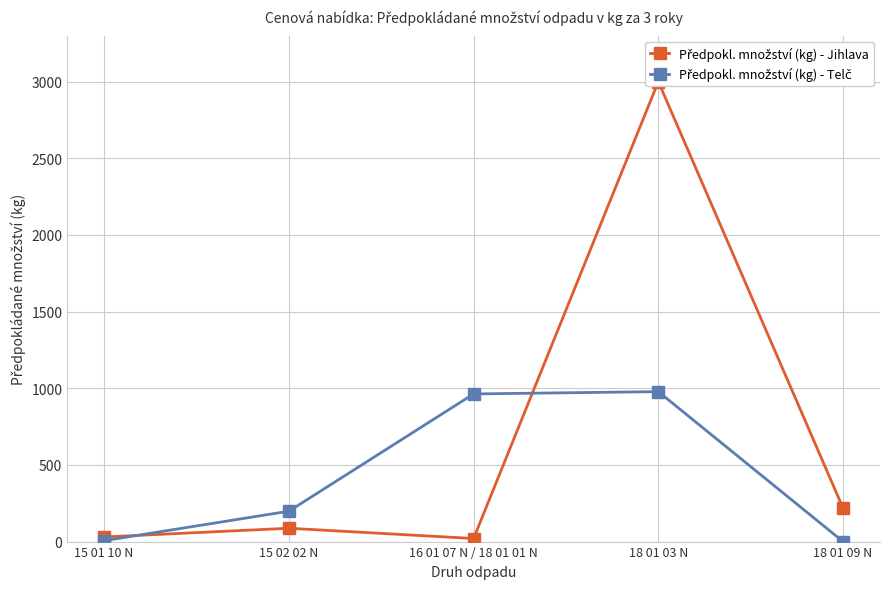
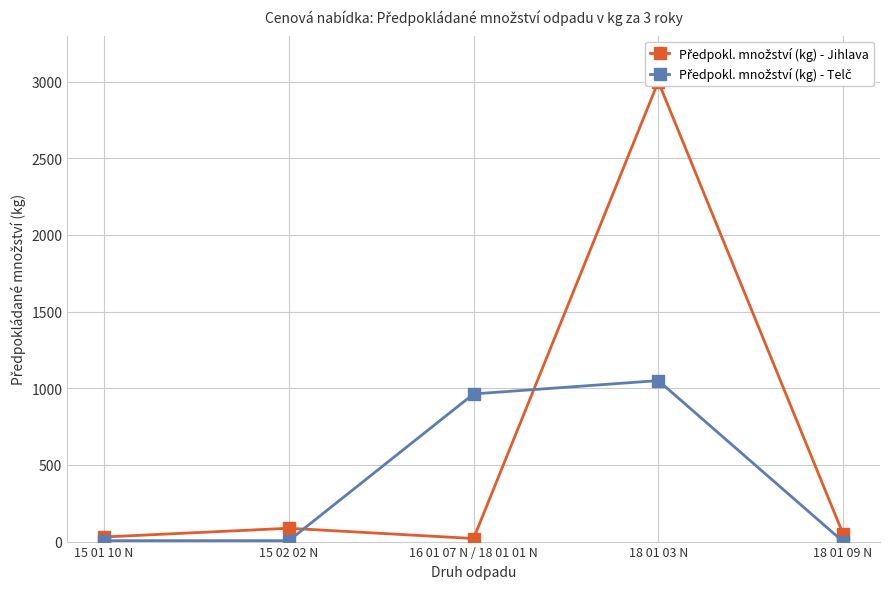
Předpokl. množství (kg) - Telč, 15 02 02 N: 200 -> 10
Předpokl. množství (kg) - Telč, 18 01 03 N: 980 -> 1050
Předpokl. množství (kg) - Jihlava, 18 01 09 N: 220 -> 50
